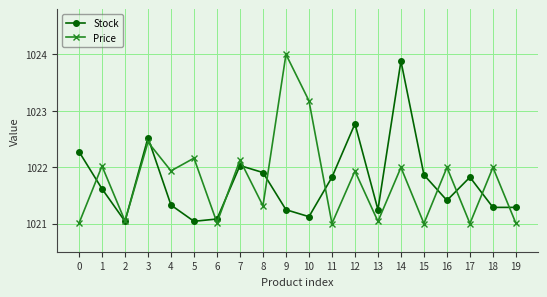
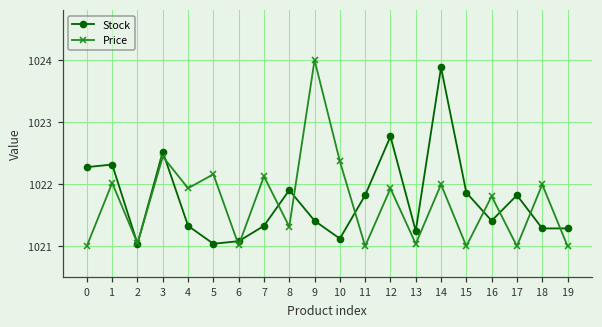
Stock, 1: 1021.6 -> 1022.3
Stock, 7: 1022.0 -> 1021.3
Stock, 9: 1021.2 -> 1021.4
Price, 10: 1023.2 -> 1022.4
Price, 16: 1022.0 -> 1021.8
